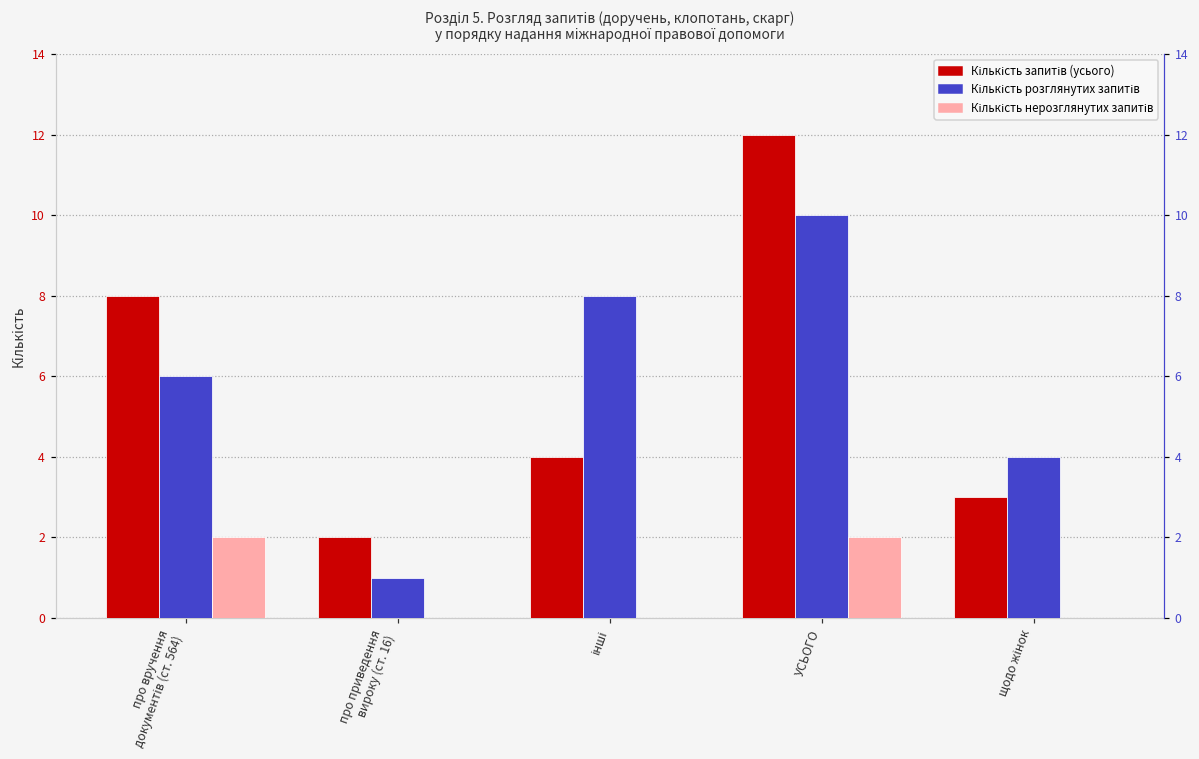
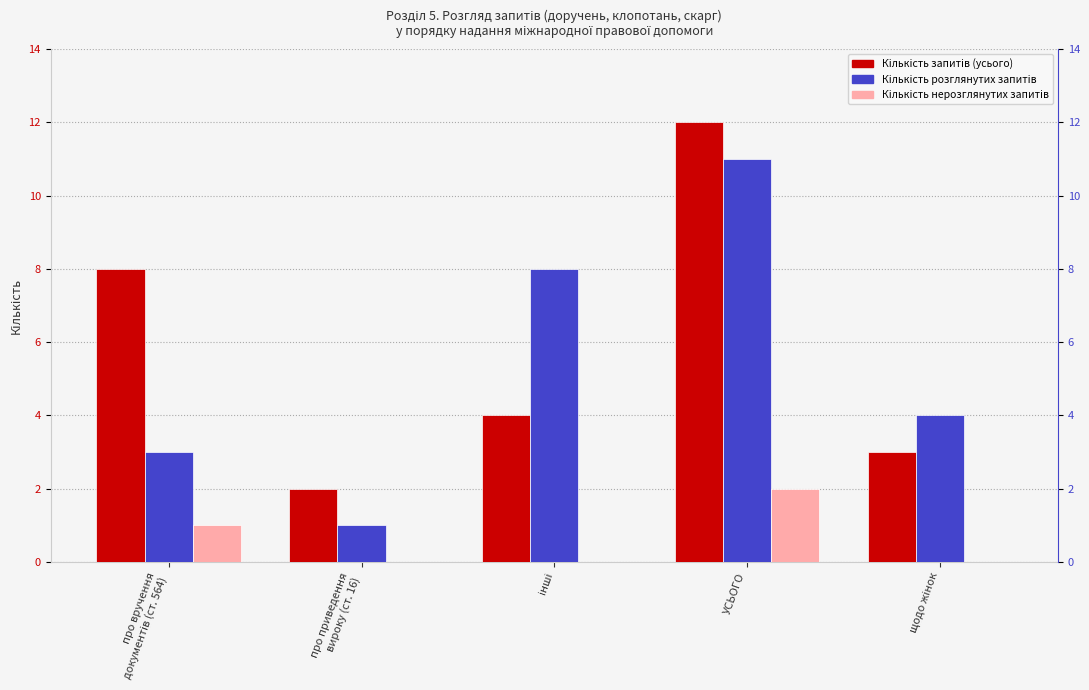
Кількість розглянутих запитів, про вручення документів (ст. 564): 6 -> 3
Кількість нерозглянутих запитів, про вручення документів (ст. 564): 2 -> 1
Кількість розглянутих запитів, УСЬОГО: 10 -> 11
